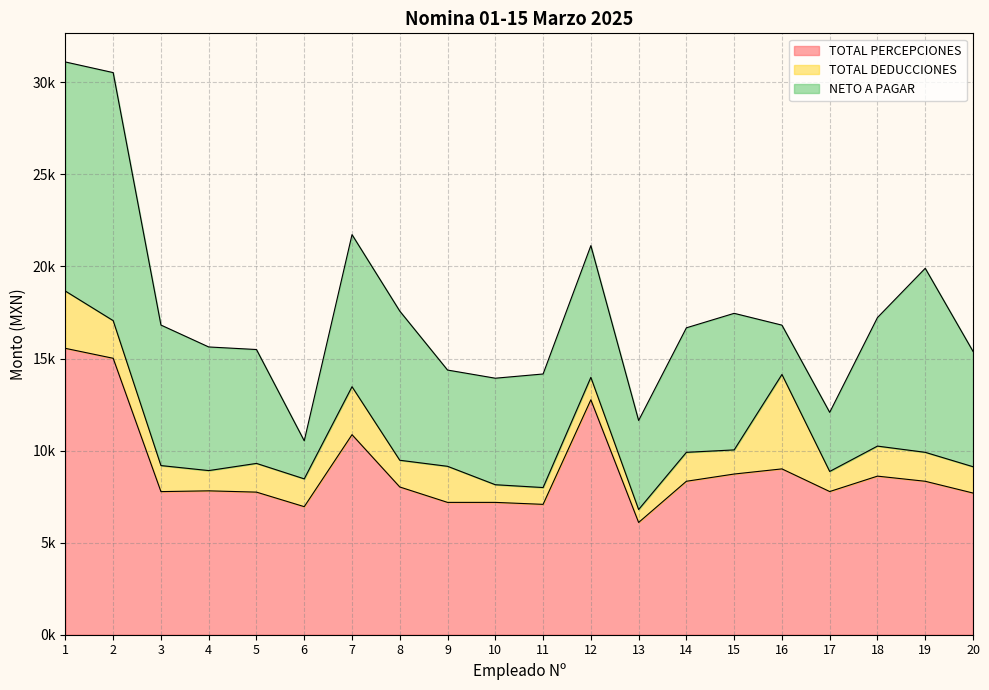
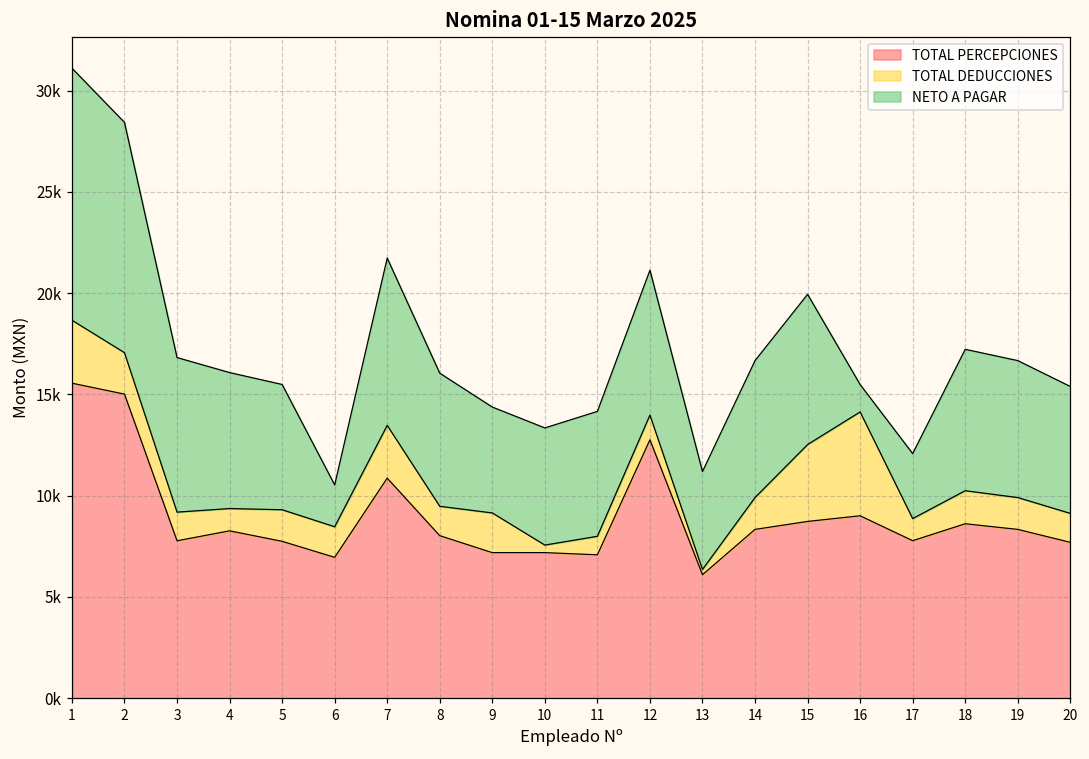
NETO A PAGAR, 2: 13500 -> 11400
TOTAL PERCEPCIONES, 4: 7800 -> 8300
NETO A PAGAR, 8: 8100 -> 6600
TOTAL DEDUCCIONES, 10: 1000 -> 400
TOTAL DEDUCCIONES, 13: 700 -> 300
TOTAL DEDUCCIONES, 15: 1300 -> 3800
NETO A PAGAR, 16: 2700 -> 1400
NETO A PAGAR, 19: 10000 -> 6800
